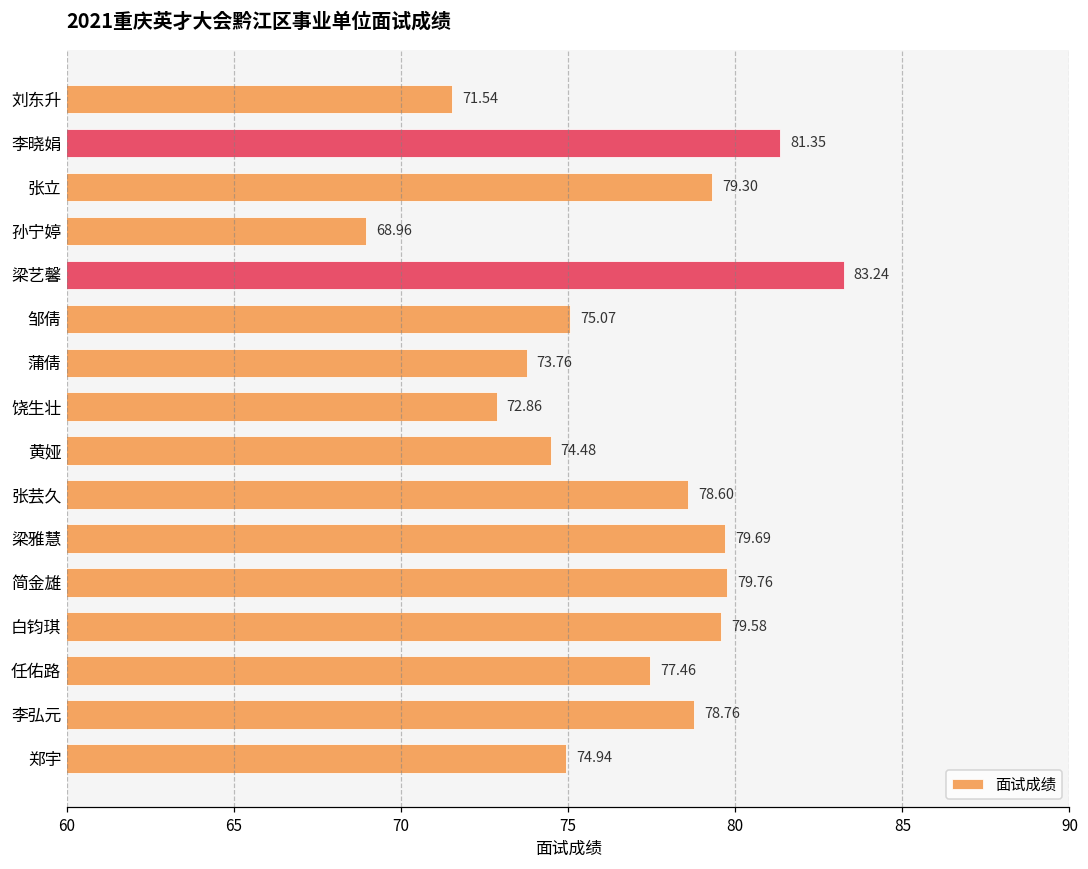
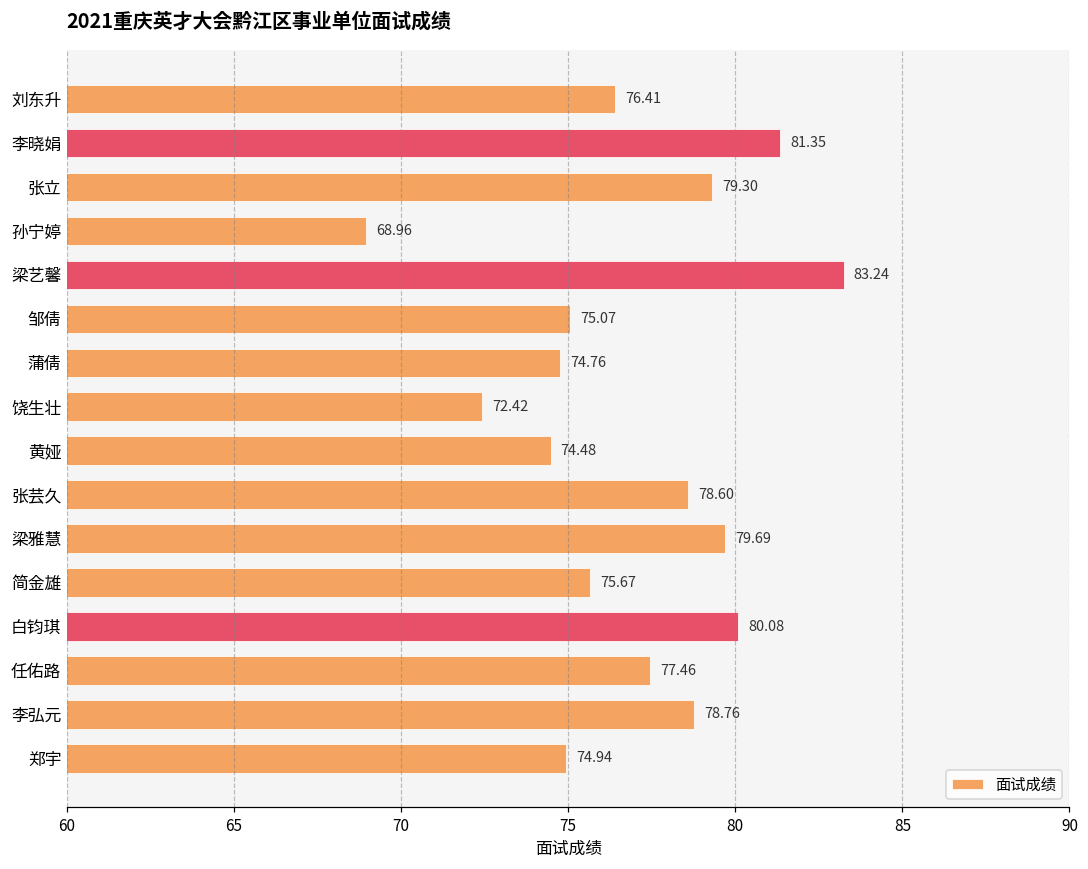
刘东升: 71.54 -> 76.41
蒲倩: 73.76 -> 74.76
饶生壮: 72.86 -> 72.42
简金雄: 79.76 -> 75.67
白钧琪: 79.58 -> 80.08
